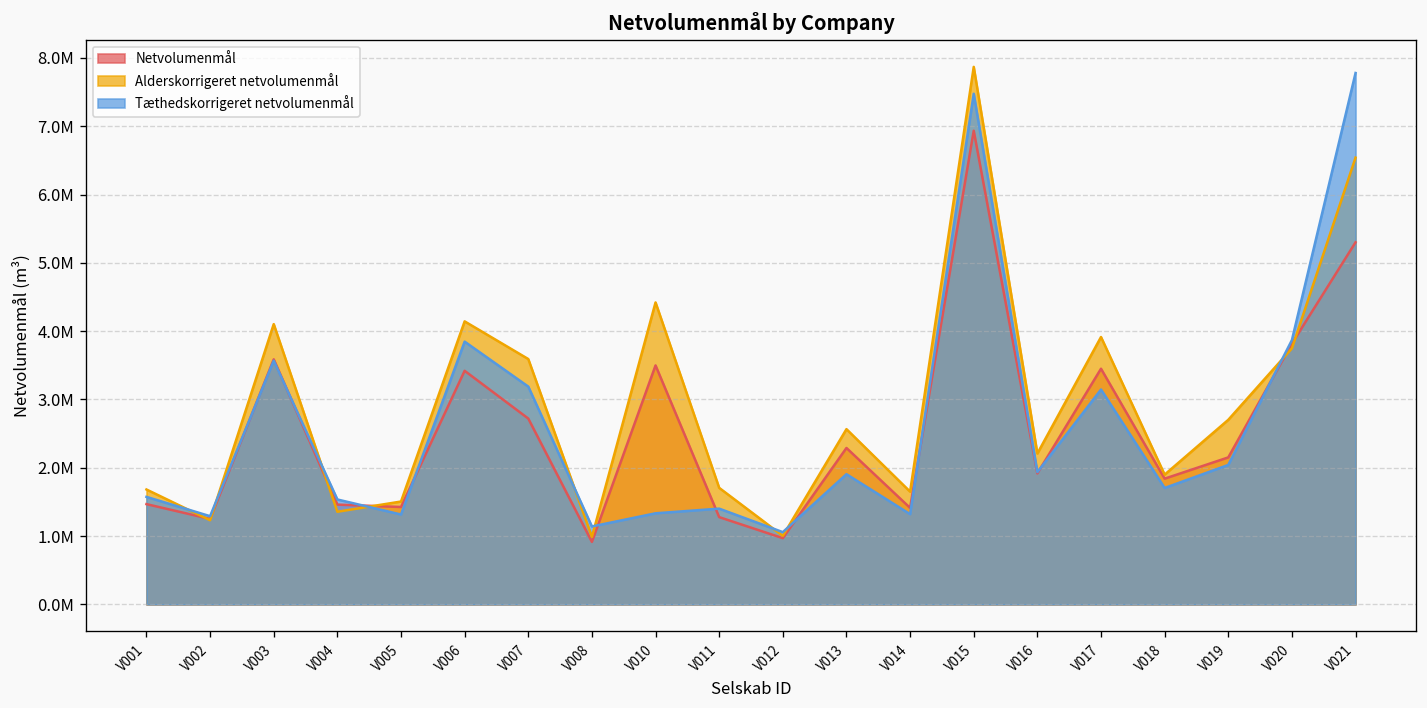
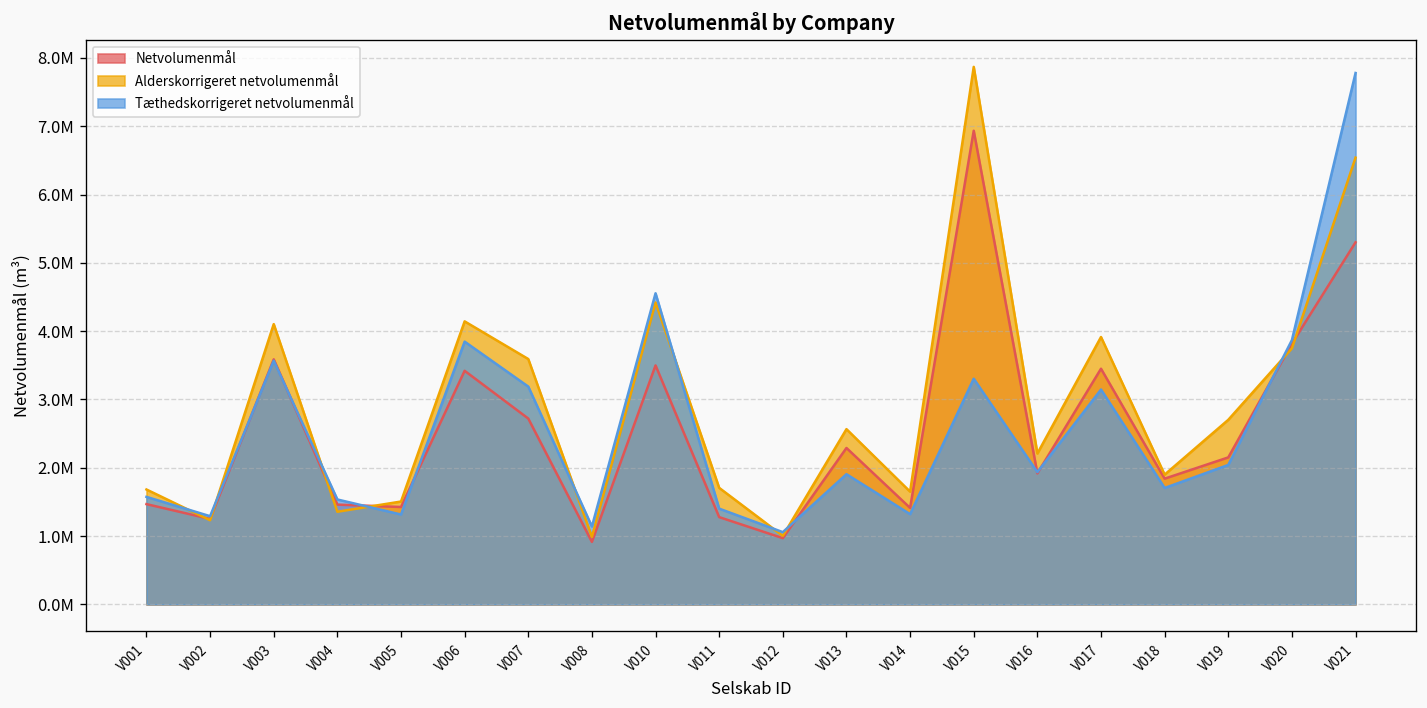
Tæthedskorrigeret netvolumenmål, V010: 1300000 -> 4600000
Tæthedskorrigeret netvolumenmål, V015: 7500000 -> 3300000
